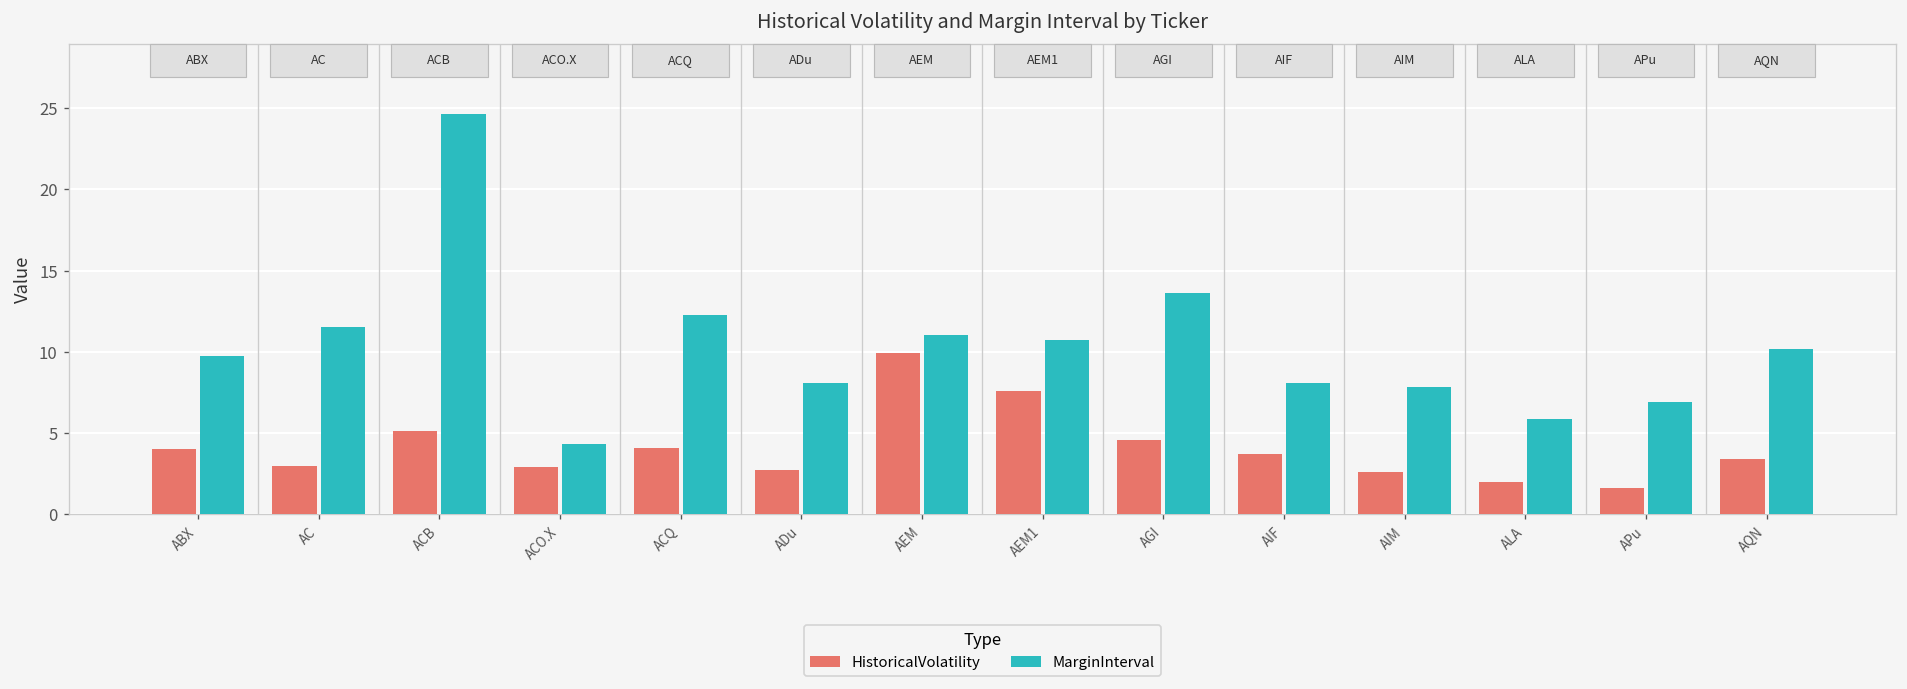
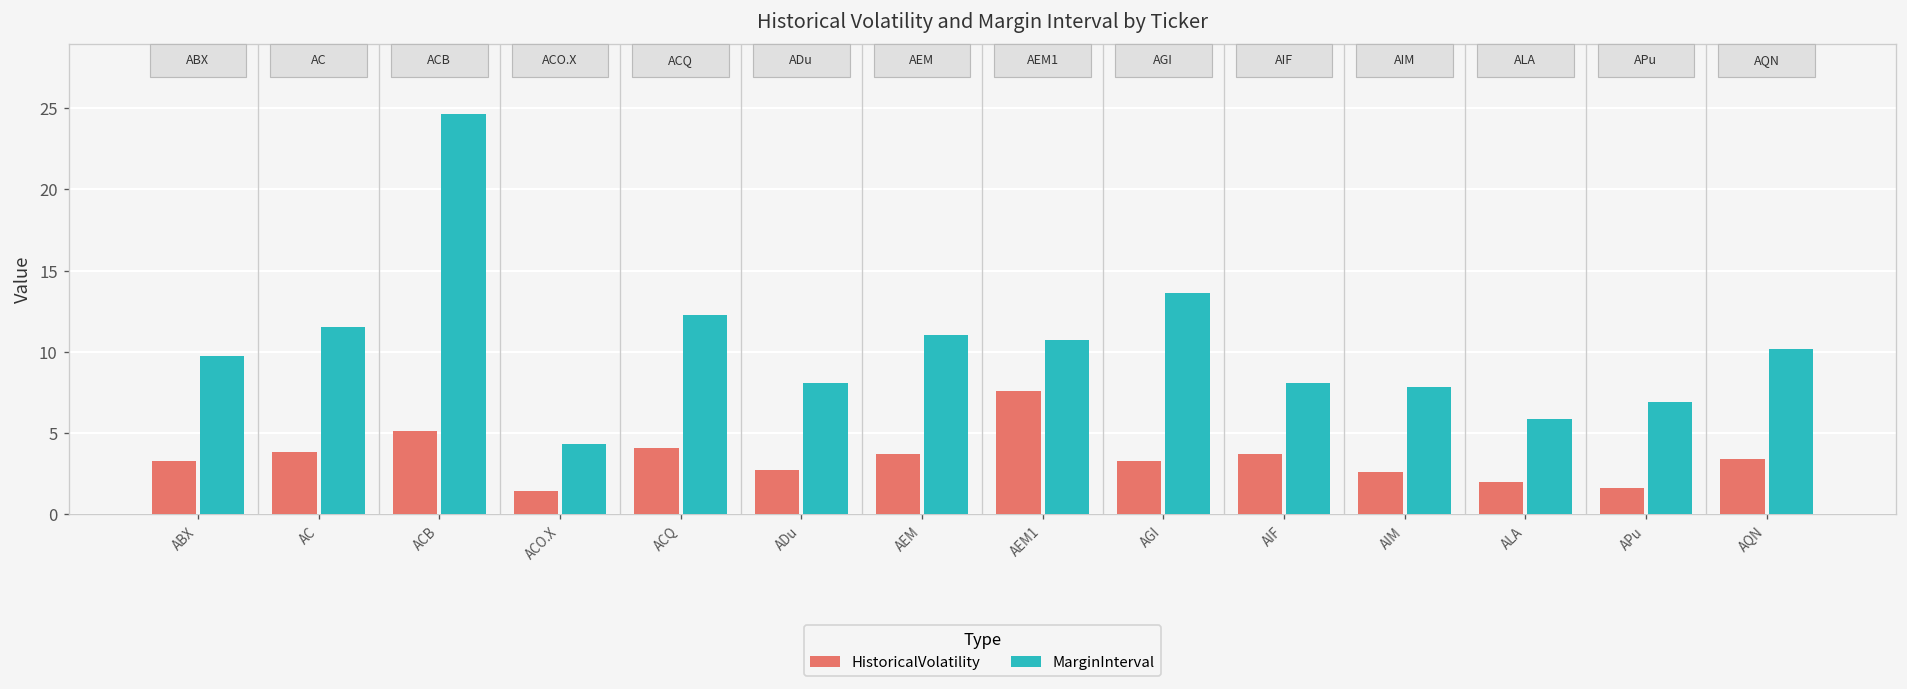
HistoricalVolatility, ABX: 4.0 -> 3.2
HistoricalVolatility, AC: 3.0 -> 3.8
HistoricalVolatility, ACO.X: 2.9 -> 1.4
HistoricalVolatility, AEM: 9.9 -> 3.7
HistoricalVolatility, AGI: 4.5 -> 3.3
